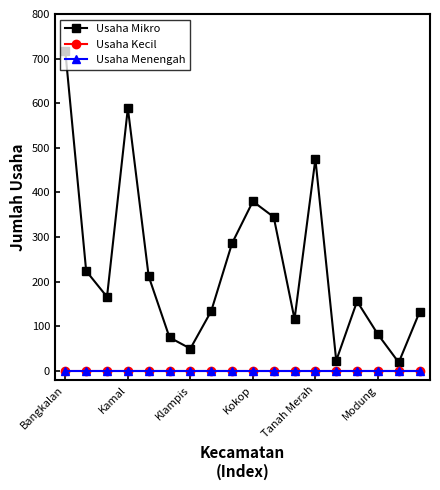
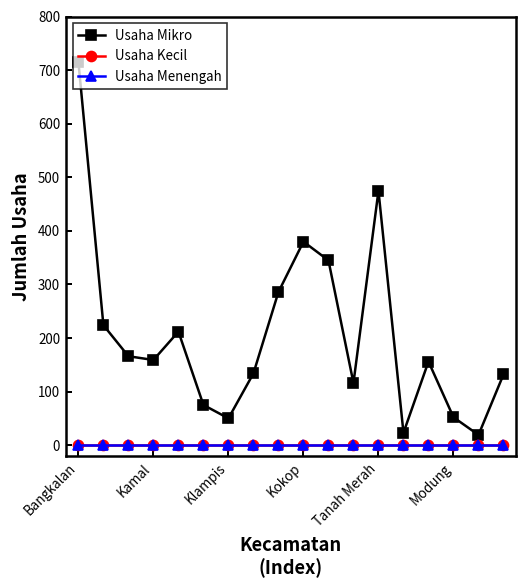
Usaha Mikro, Kamal: 590 -> 160
Usaha Mikro, Modung: 80 -> 50
